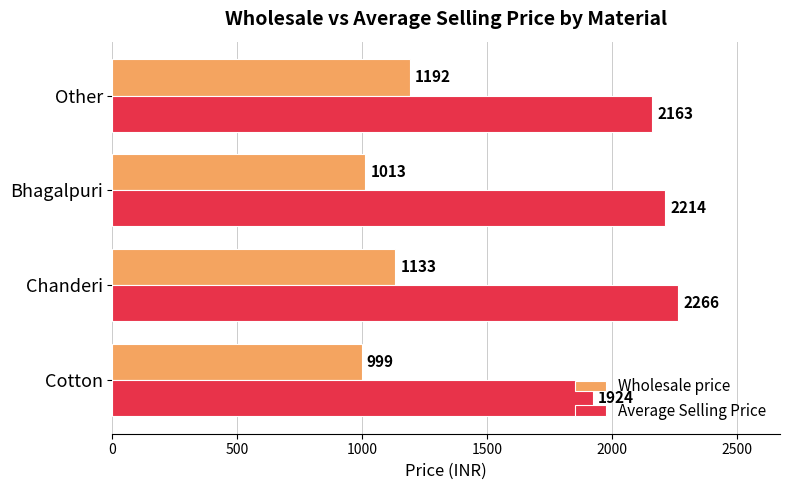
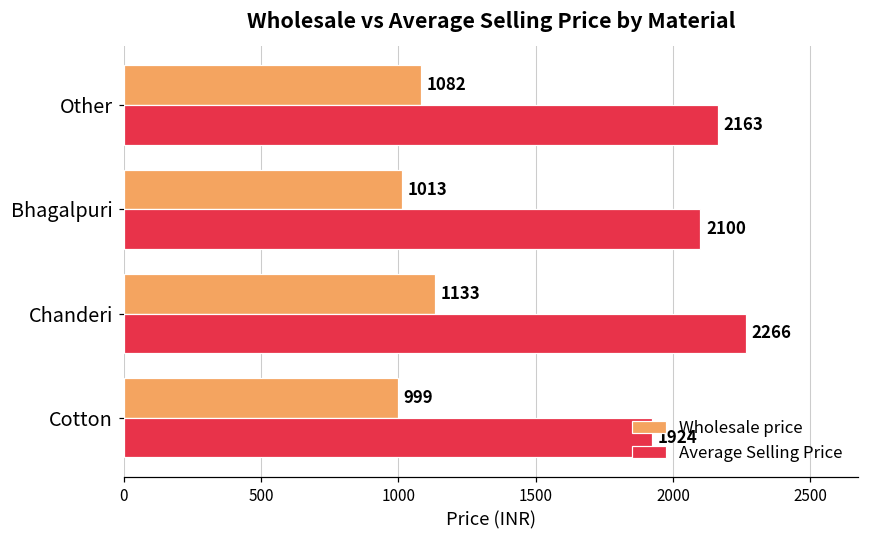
Wholesale price, Other: 1192 -> 1082
Average Selling Price, Bhagalpuri: 2214 -> 2100
